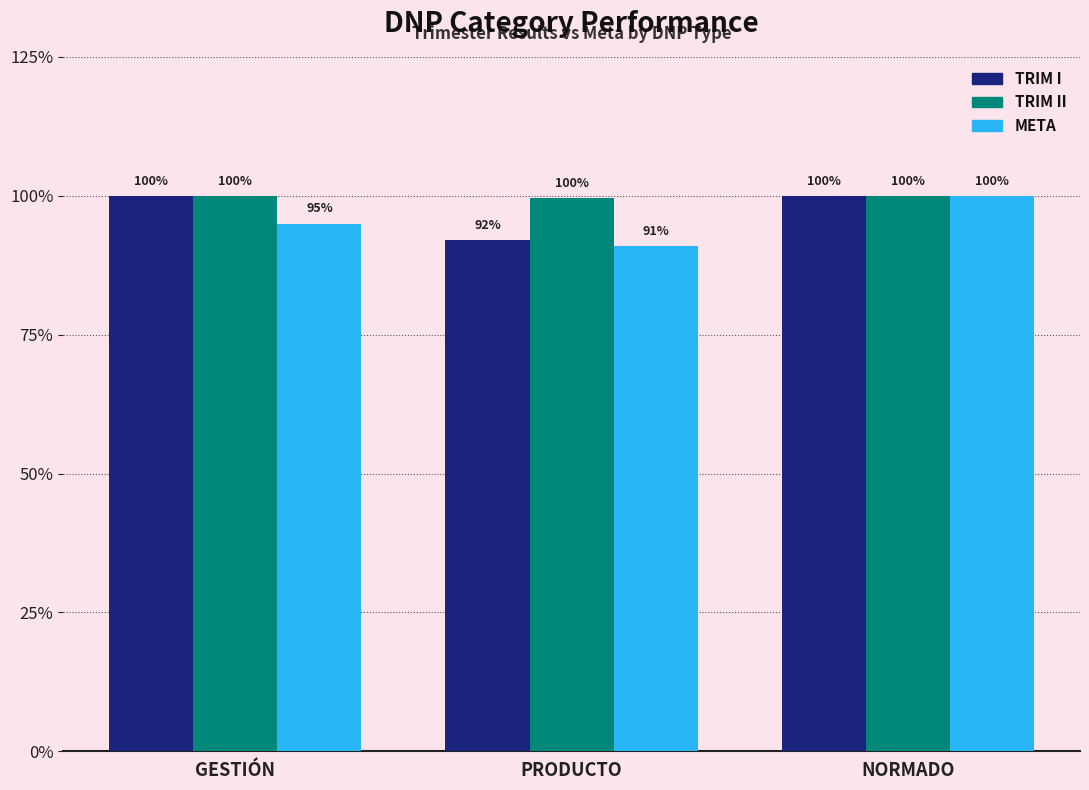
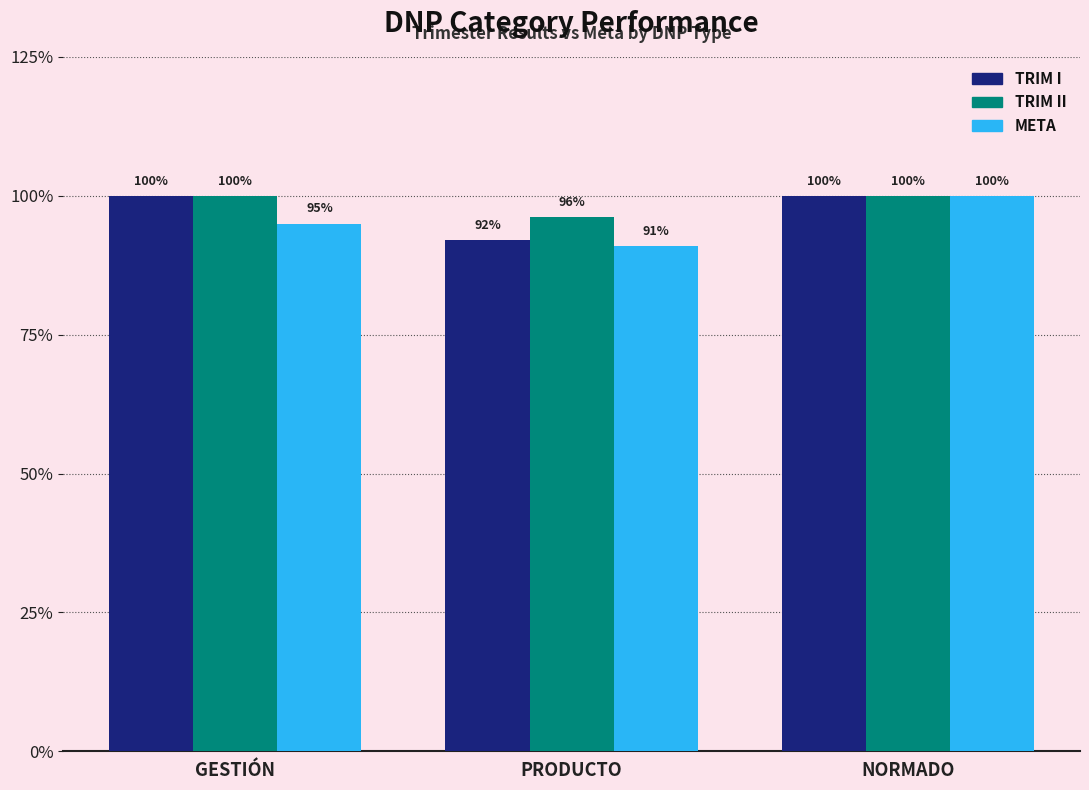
TRIM II, PRODUCTO: 100% -> 96%
